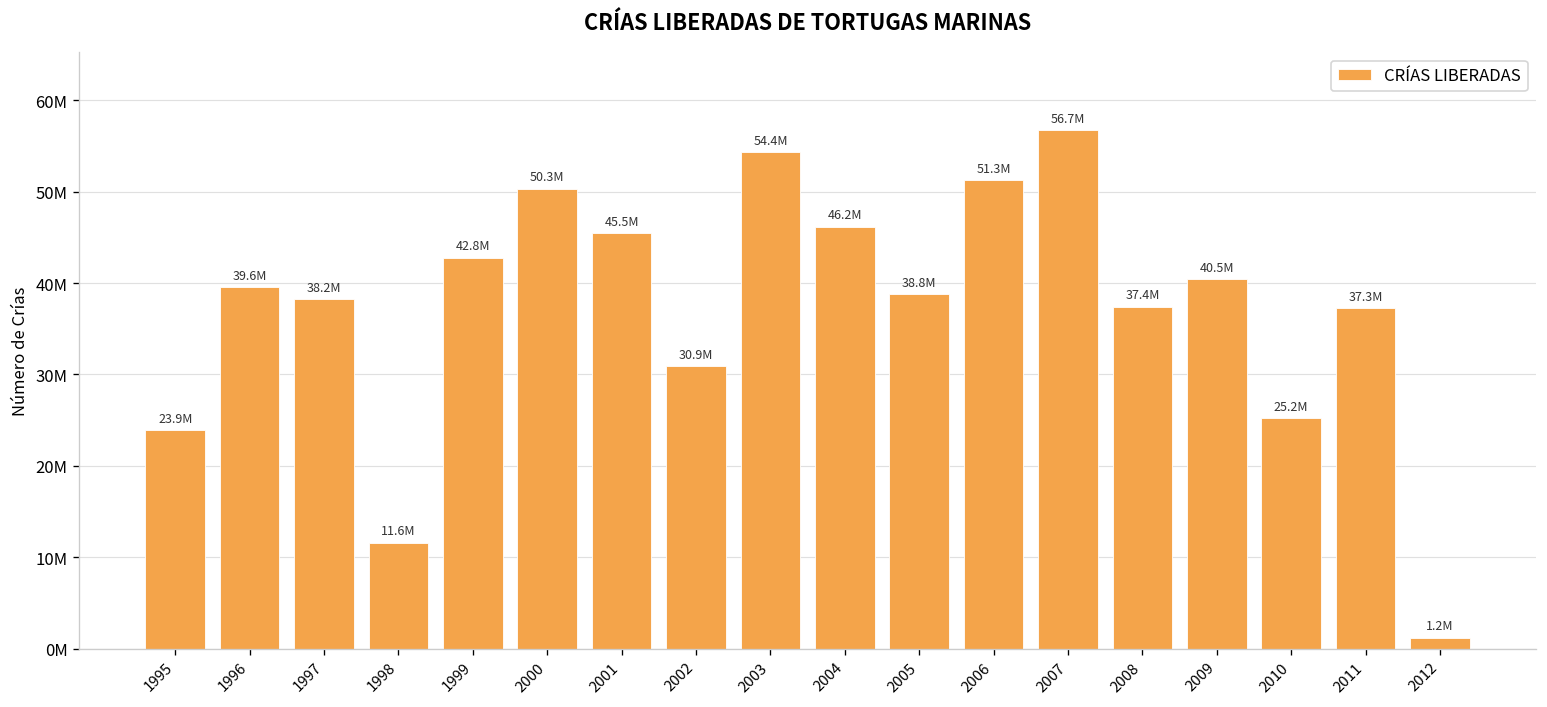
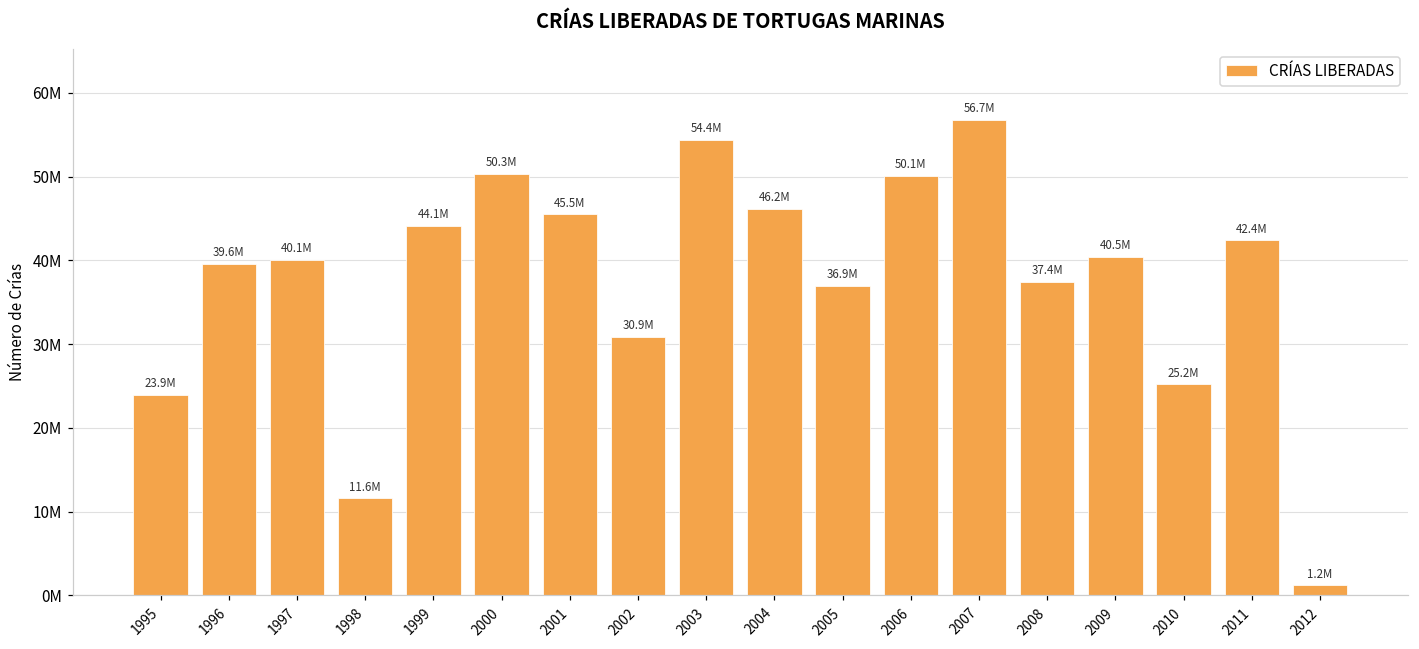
1997: 38.2M -> 40.1M
1999: 42.8M -> 44.1M
2005: 38.8M -> 36.9M
2006: 51.3M -> 50.1M
2011: 37.3M -> 42.4M
